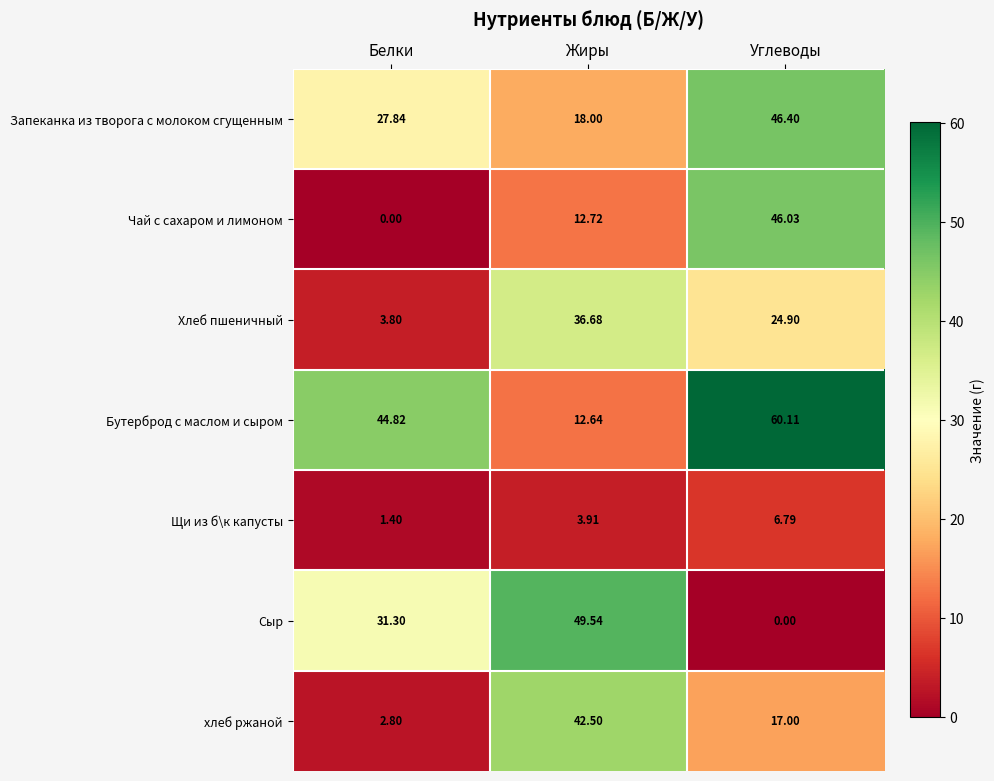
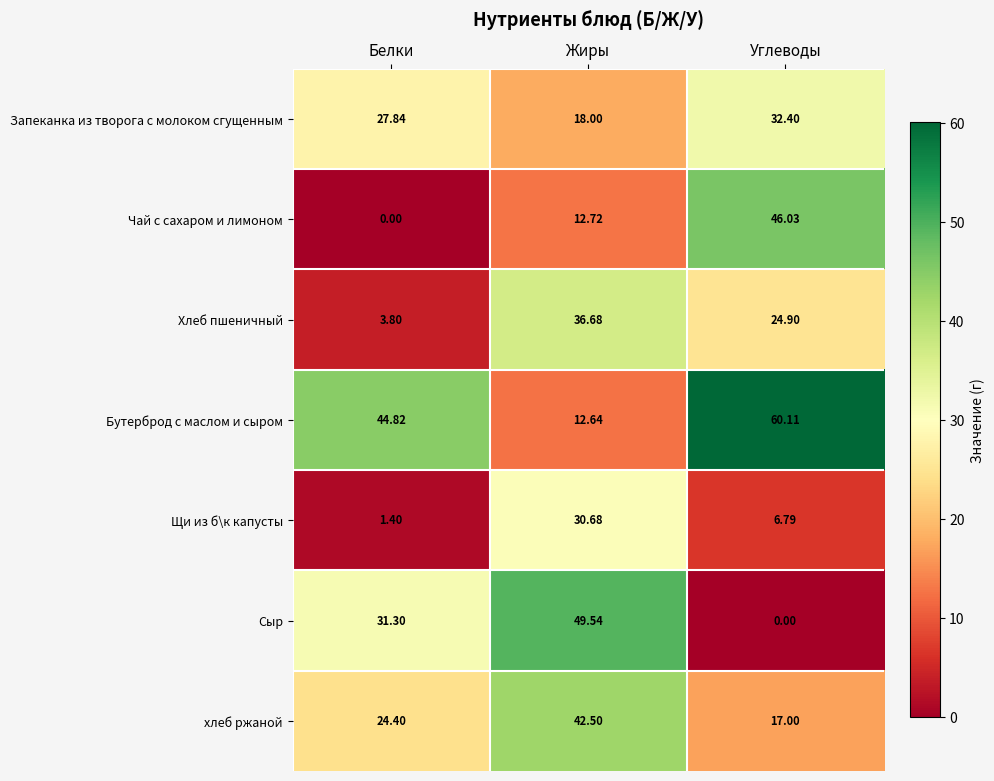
Запеканка из творога с молоком сгущенным, Углеводы: 46.40 -> 32.40
Щи из б\к капусты, Жиры: 3.91 -> 30.68
хлеб ржаной, Белки: 2.80 -> 24.40
